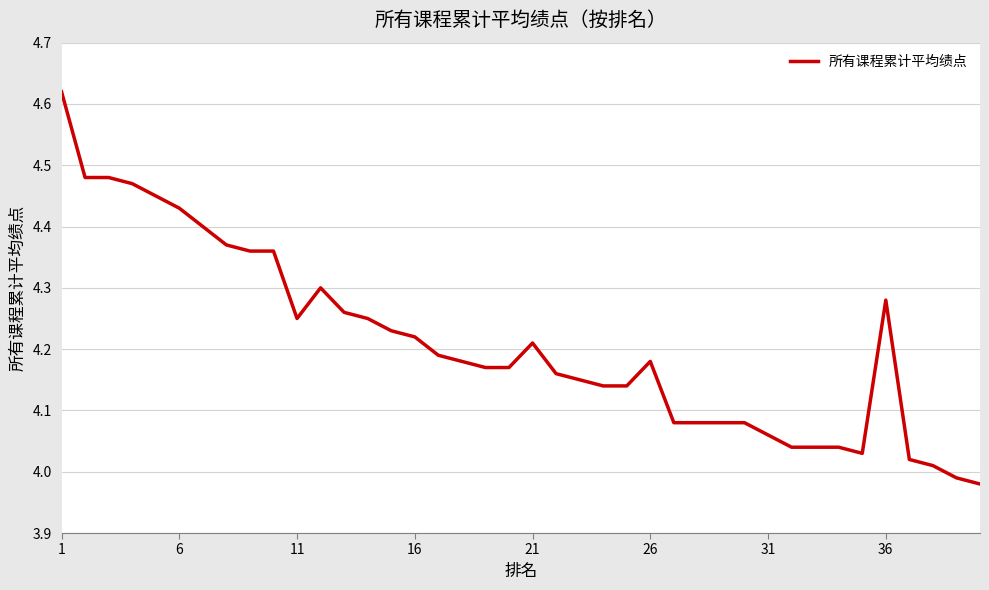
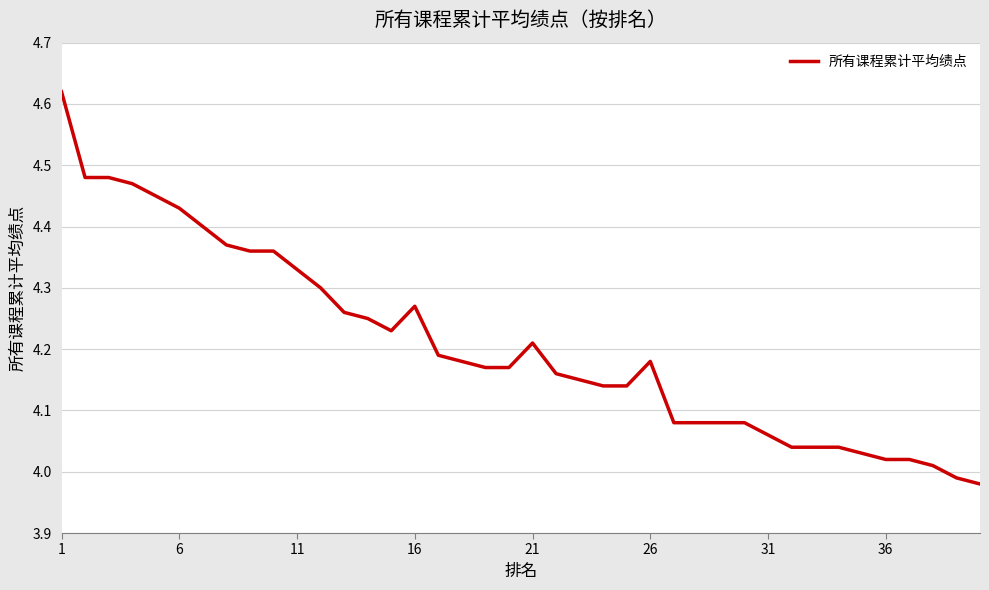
11: 4.25 -> 4.33
16: 4.22 -> 4.27
36: 4.28 -> 4.02
